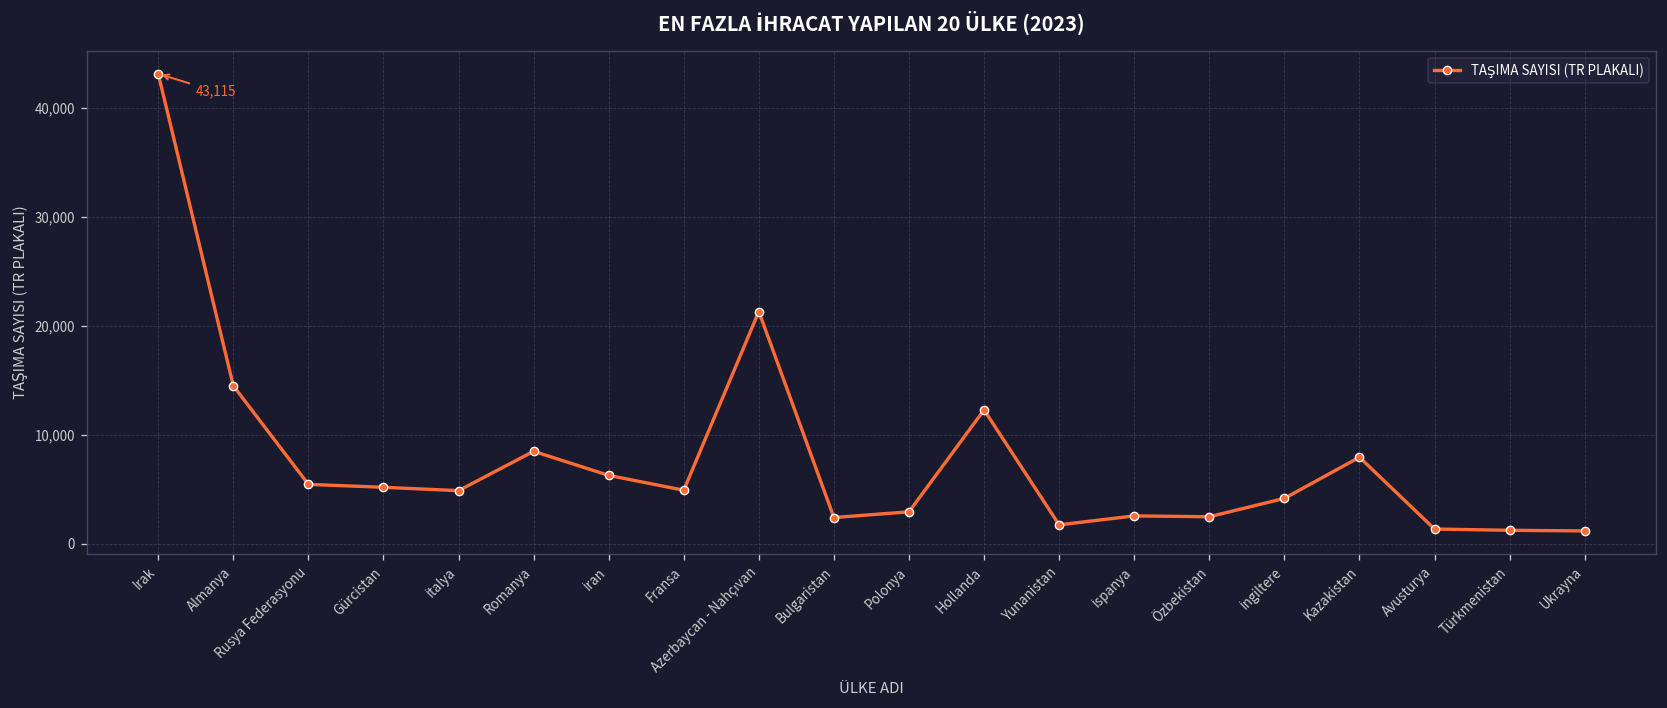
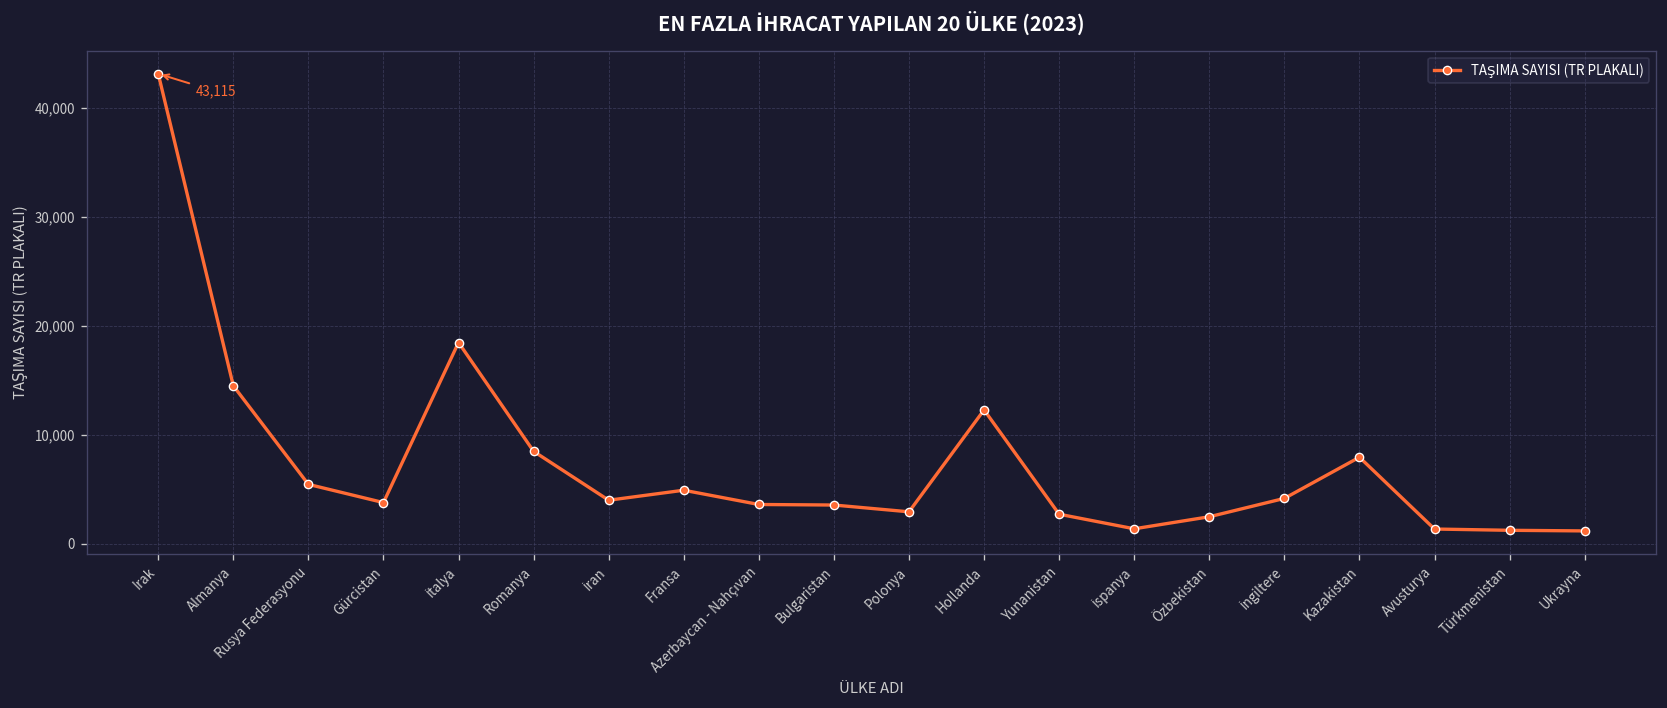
Gürcistan: 5,000 -> 4,000
İtalya: 5,000 -> 18,000
İran: 6,000 -> 4,000
Azerbaycan - Nahçıvan: 21,000 -> 4,000
Bulgaristan: 2,000 -> 4,000
Yunanistan: 2,000 -> 3,000
İspanya: 3,000 -> 1,000
